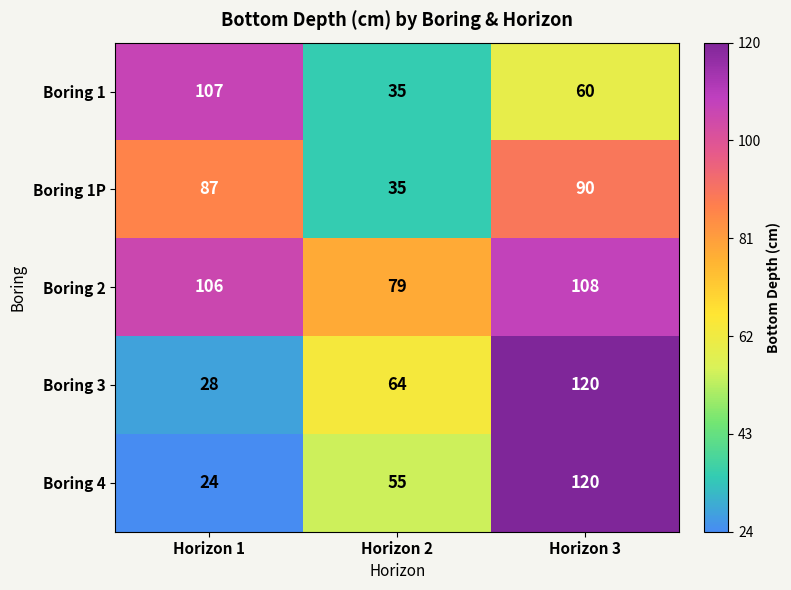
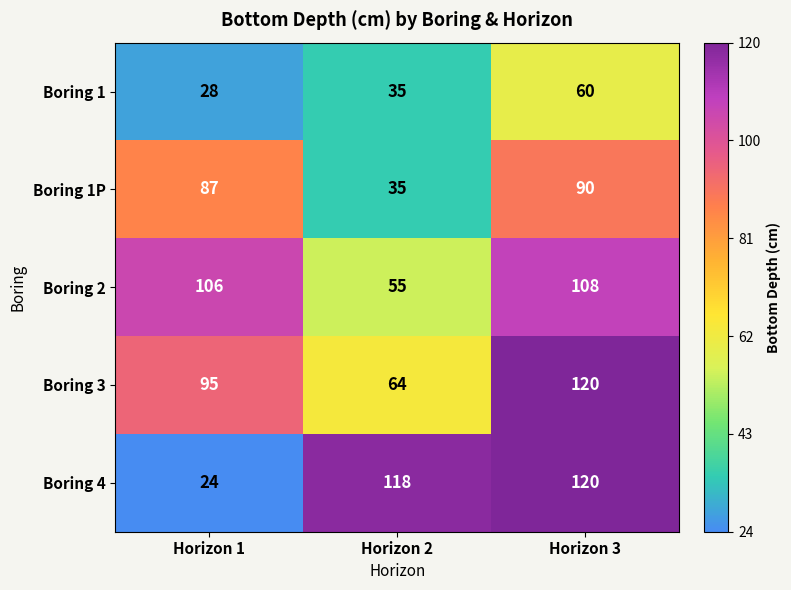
Boring 1, Horizon 1: 107 -> 28
Boring 2, Horizon 2: 79 -> 55
Boring 3, Horizon 1: 28 -> 95
Boring 4, Horizon 2: 55 -> 118
